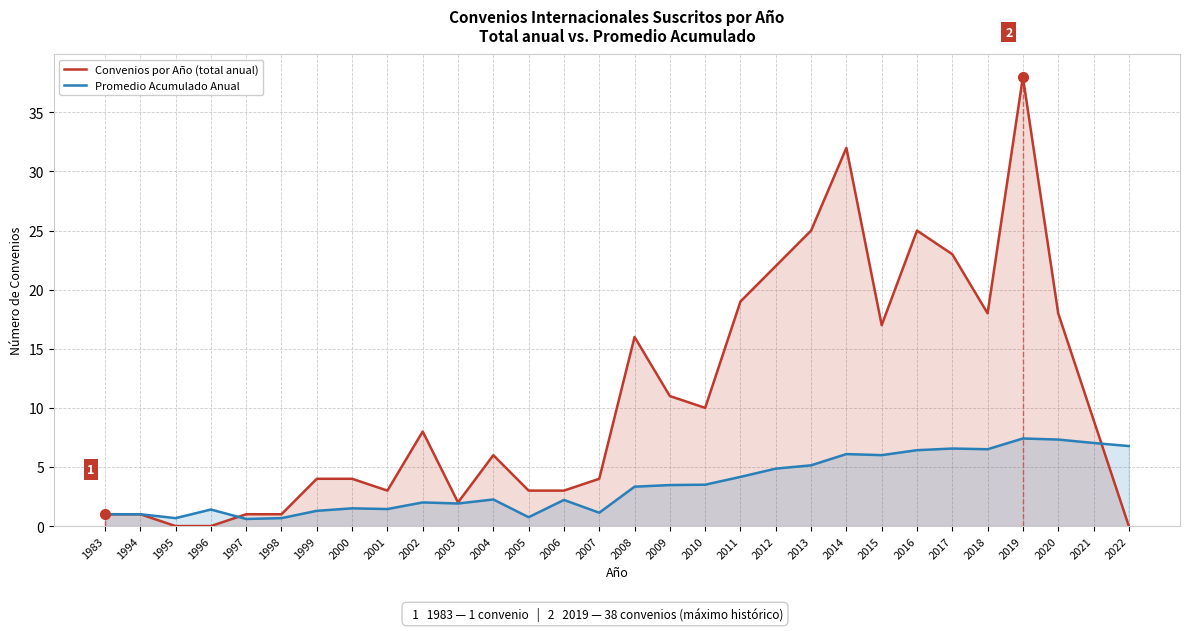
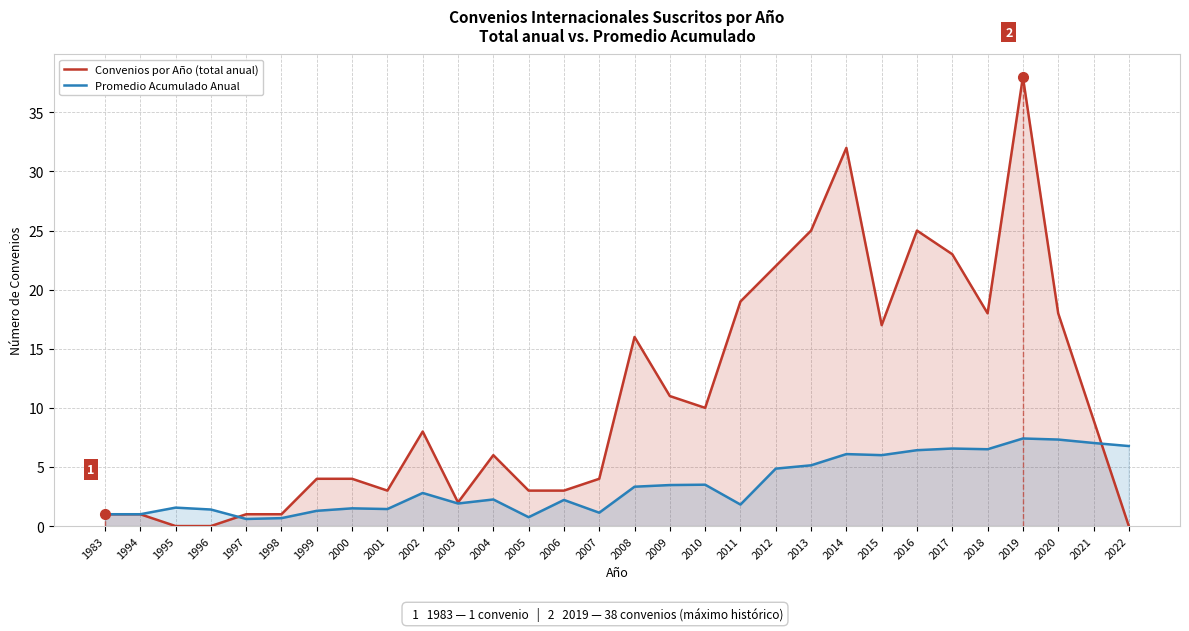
Promedio Acumulado Anual, 1995: 0.7 -> 1.6
Promedio Acumulado Anual, 2002: 2.0 -> 2.8
Promedio Acumulado Anual, 2011: 4.2 -> 1.8
